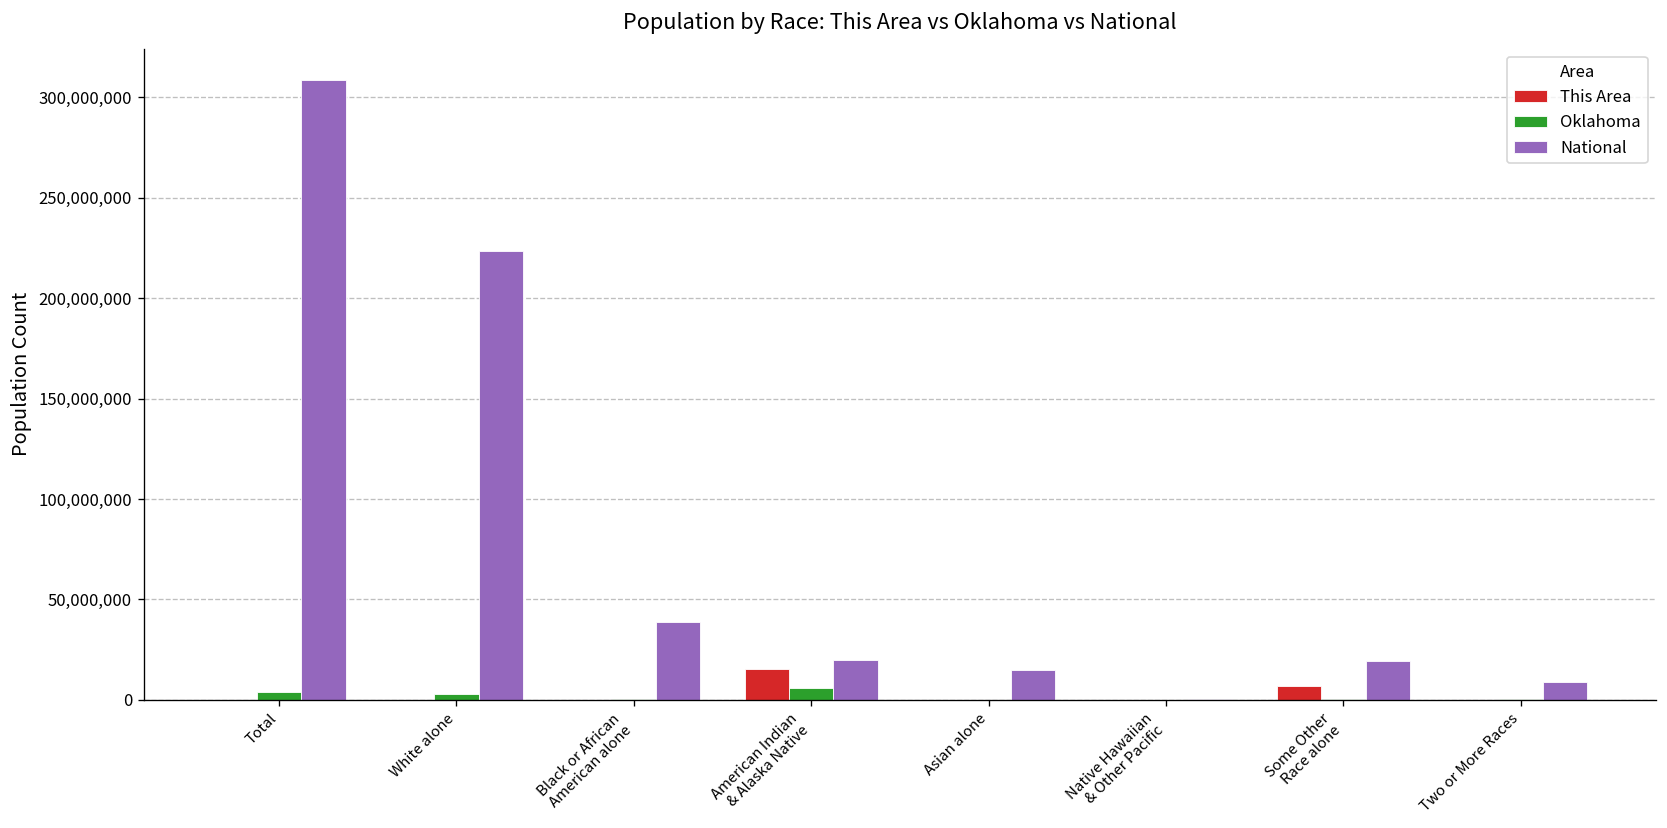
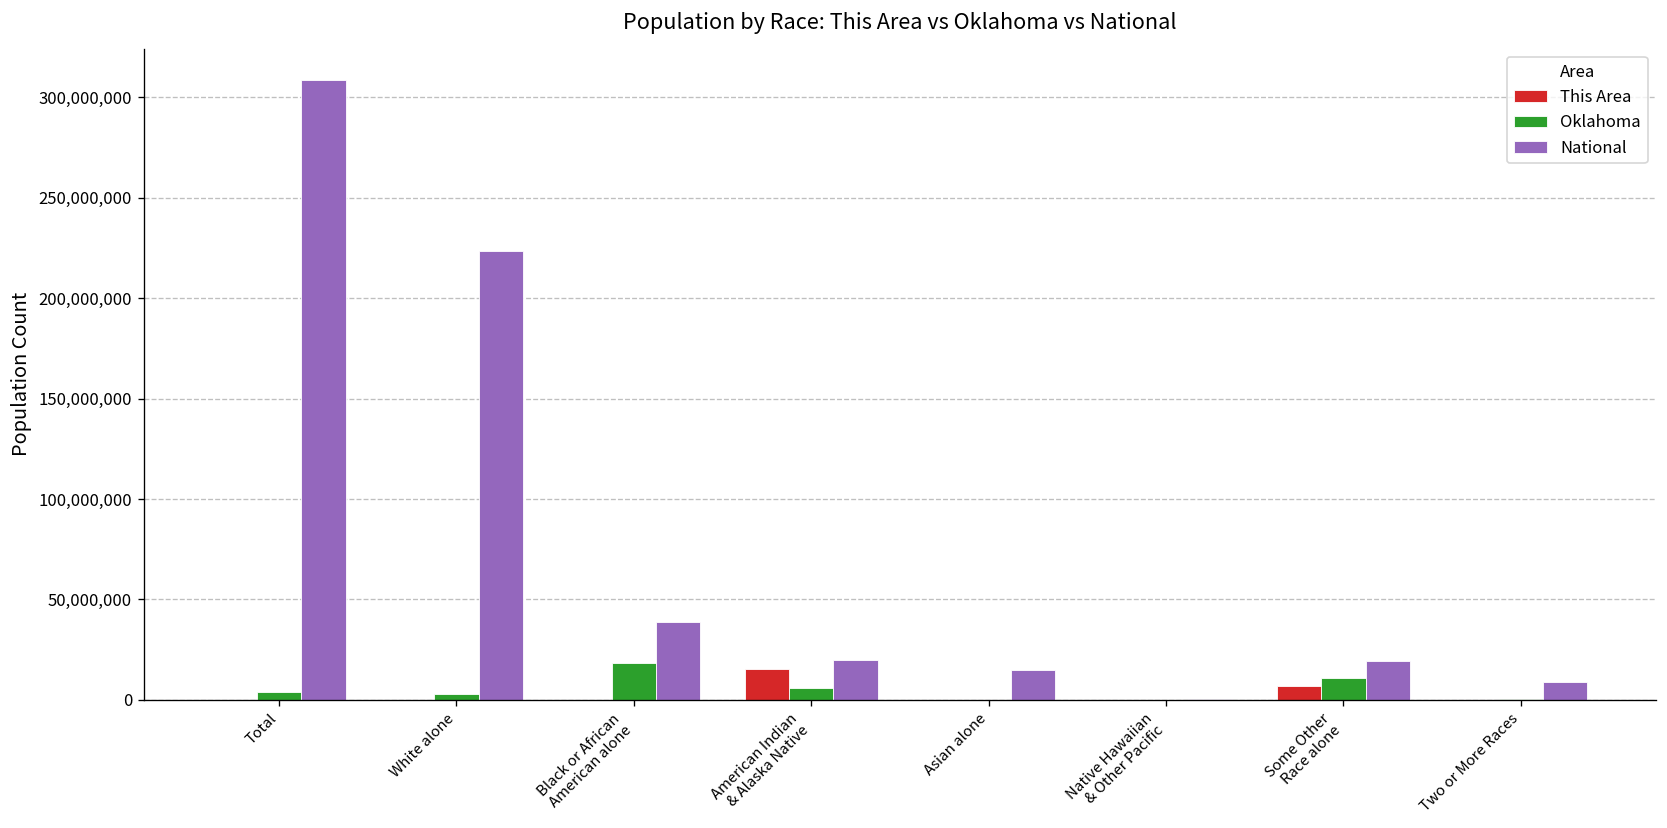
Oklahoma, Black or African American alone: 0 -> 18,000,000
Oklahoma, Some Other Race alone: 0 -> 11,000,000
